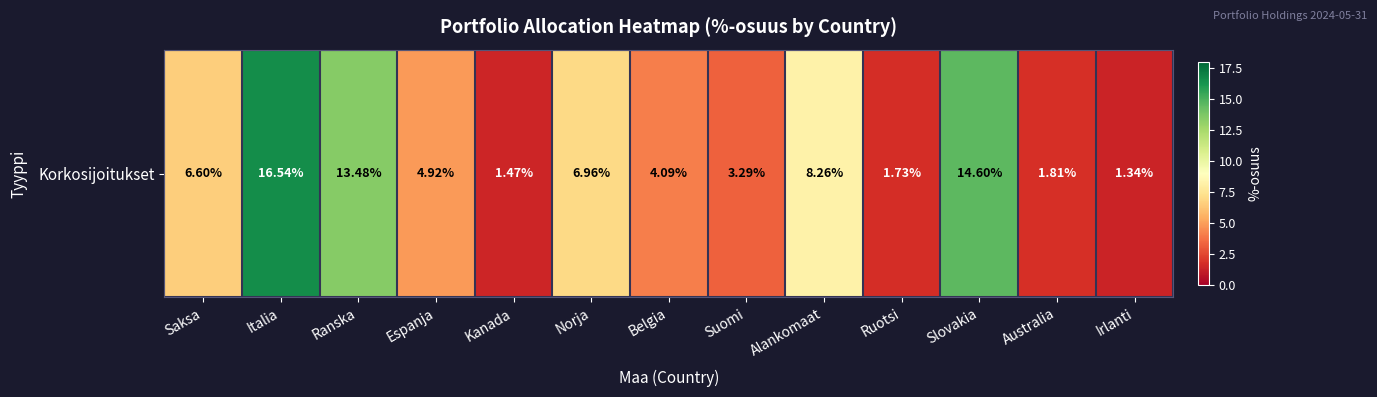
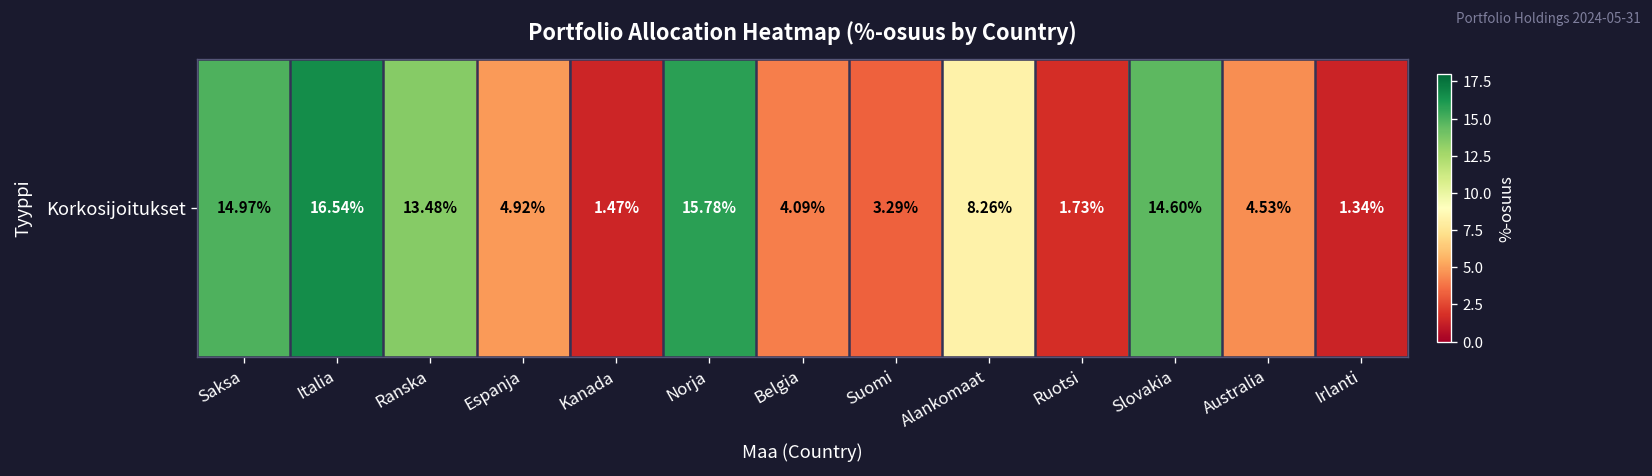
Korkosijoitukset, Saksa: 6.60% -> 14.97%
Korkosijoitukset, Norja: 6.96% -> 15.78%
Korkosijoitukset, Australia: 1.81% -> 4.53%
